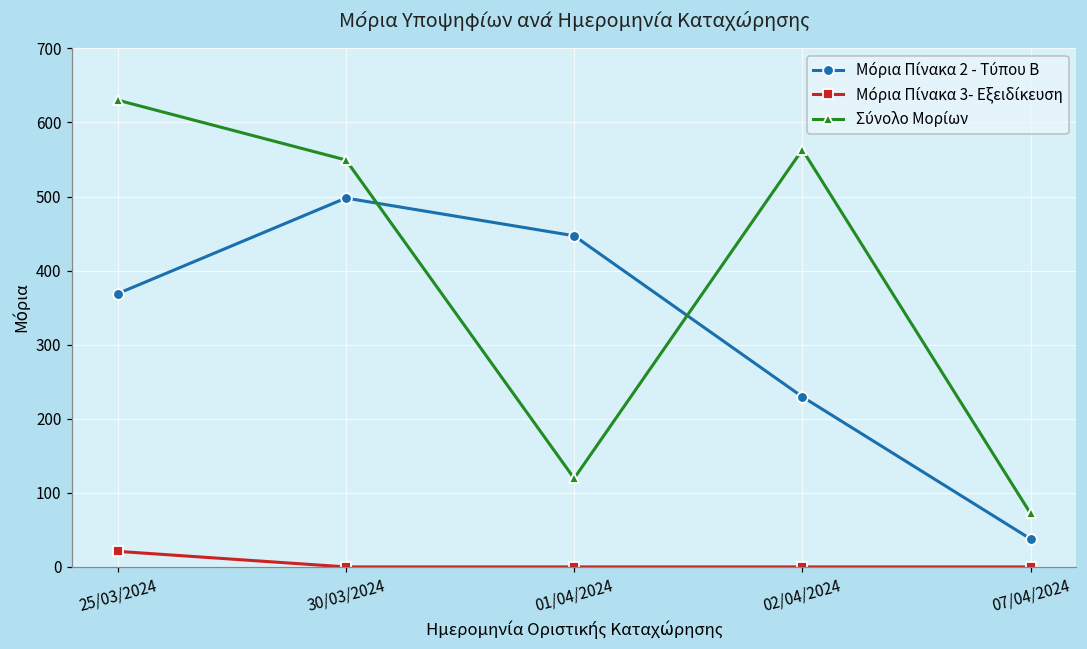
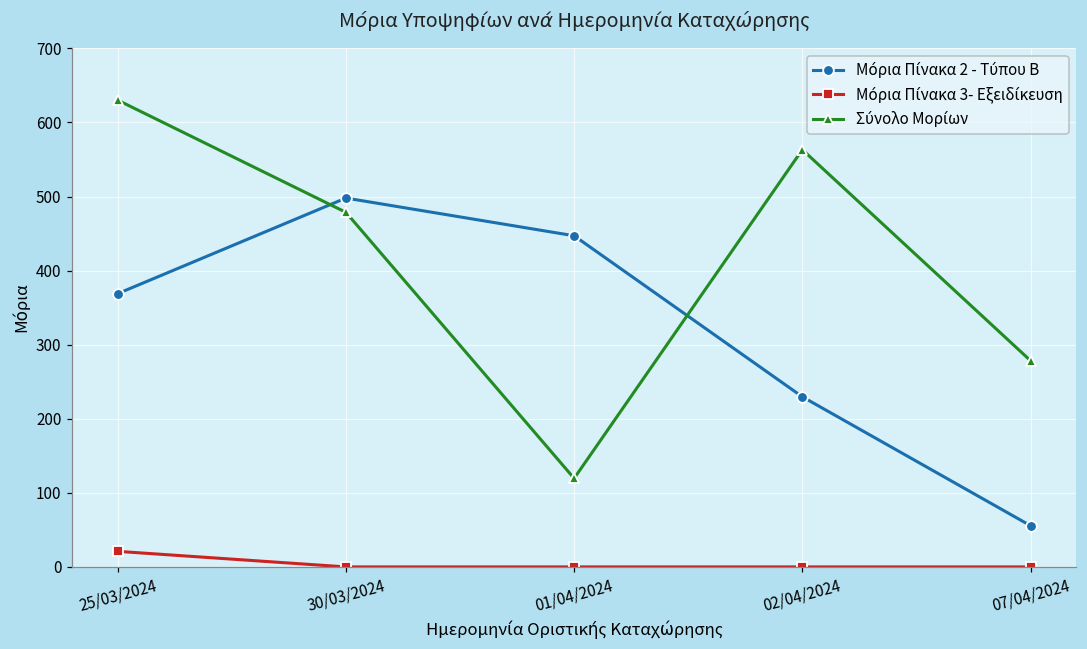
Σύνολο Μορίων, 30/03/2024: 550 -> 480
Μόρια Πίνακα 2 - Τύπου Β, 07/04/2024: 40 -> 60
Σύνολο Μορίων, 07/04/2024: 70 -> 280
